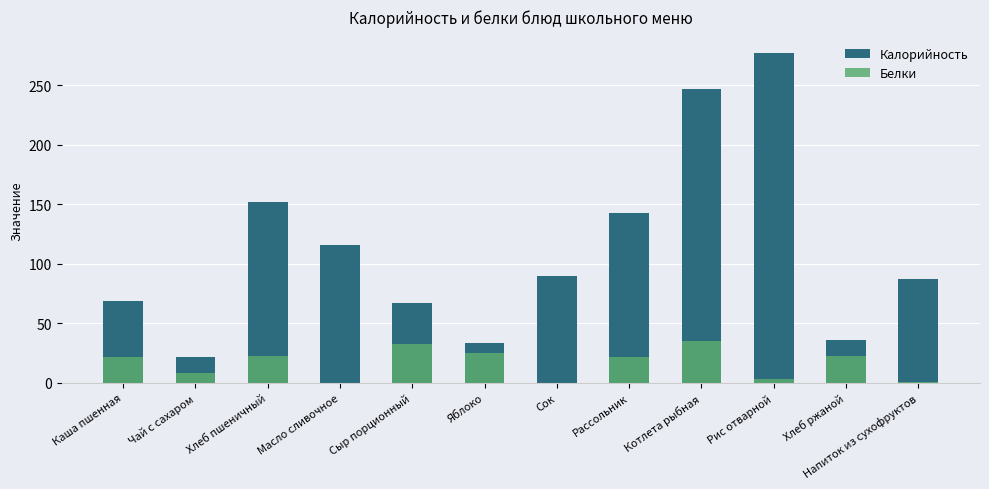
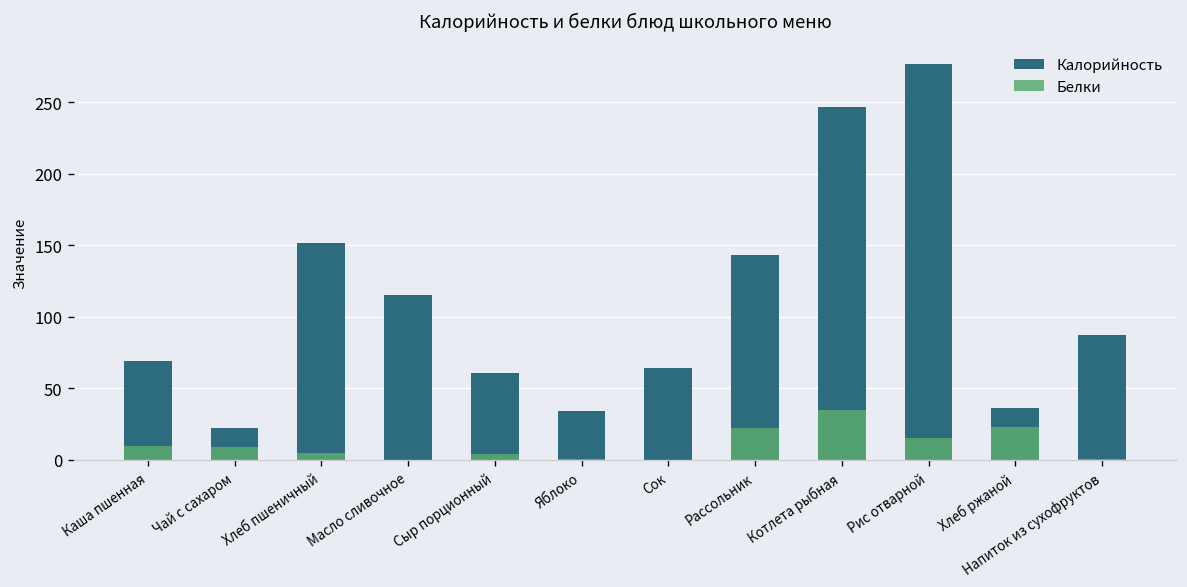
Белки, Каша пшенная: 22 -> 9
Белки, Хлеб пшеничный: 22 -> 4
Калорийность, Сыр порционный: 68 -> 61
Белки, Сыр порционный: 32 -> 4
Белки, Яблоко: 25 -> 0
Калорийность, Сок: 90 -> 64
Белки, Рис отварной: 4 -> 15
